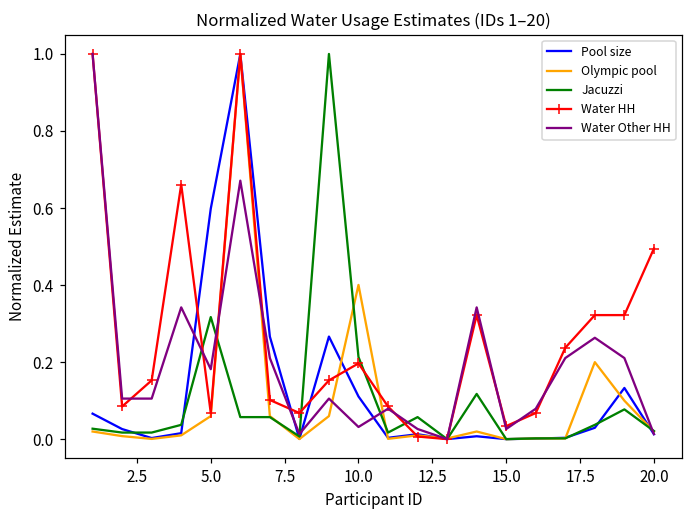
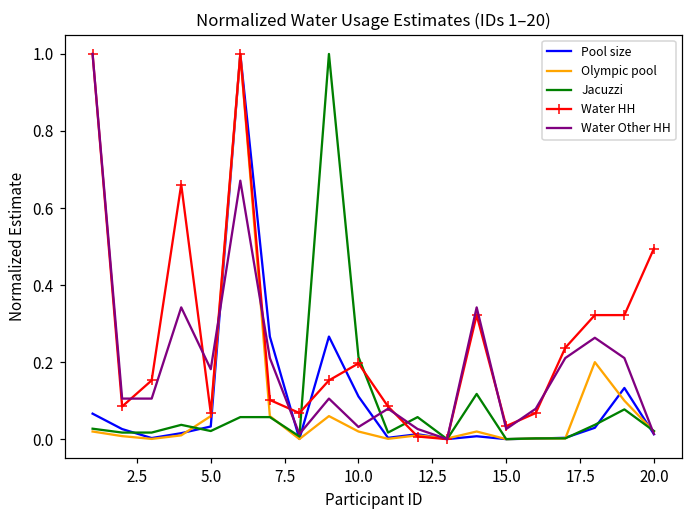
Pool size, 5.0: 0.60 -> 0.03
Jacuzzi, 5.0: 0.32 -> 0.02
Olympic pool, 10.0: 0.40 -> 0.02
